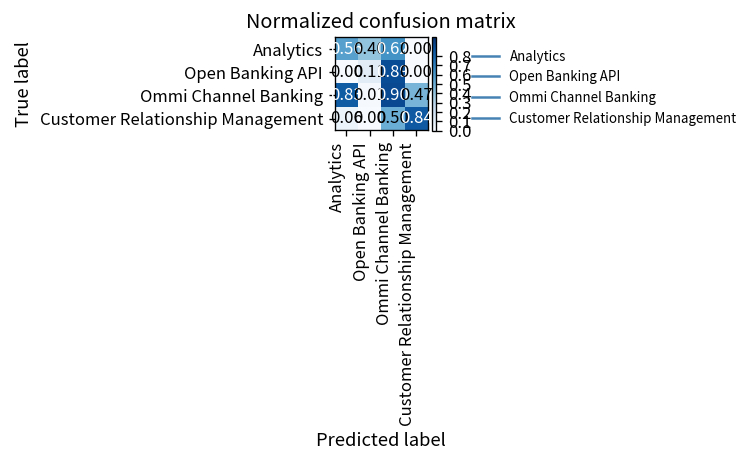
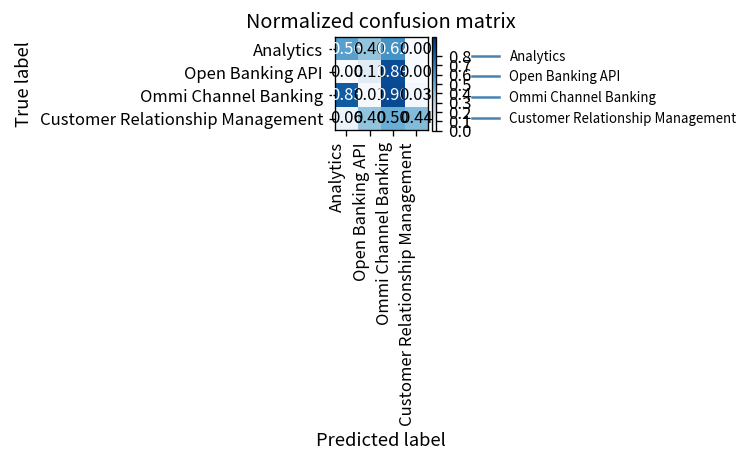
Ommi Channel Banking, Customer Relationship Management: 0.47 -> 0.03
Customer Relationship Management, Open Banking API: 0.00 -> 0.40
Customer Relationship Management, Customer Relationship Management: 0.84 -> 0.44
